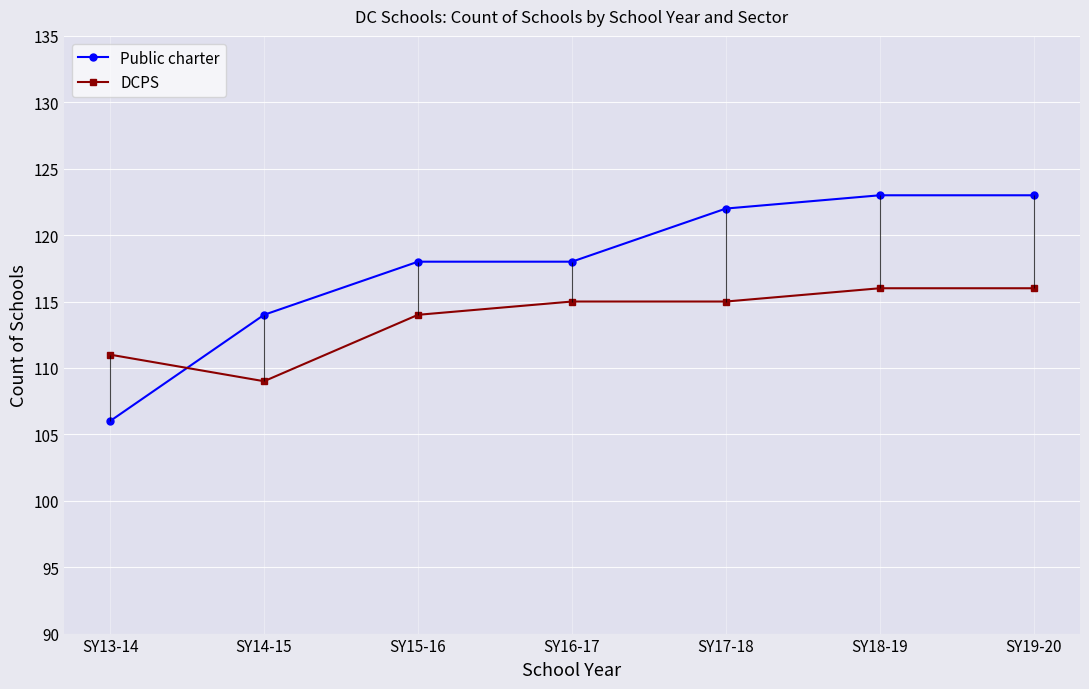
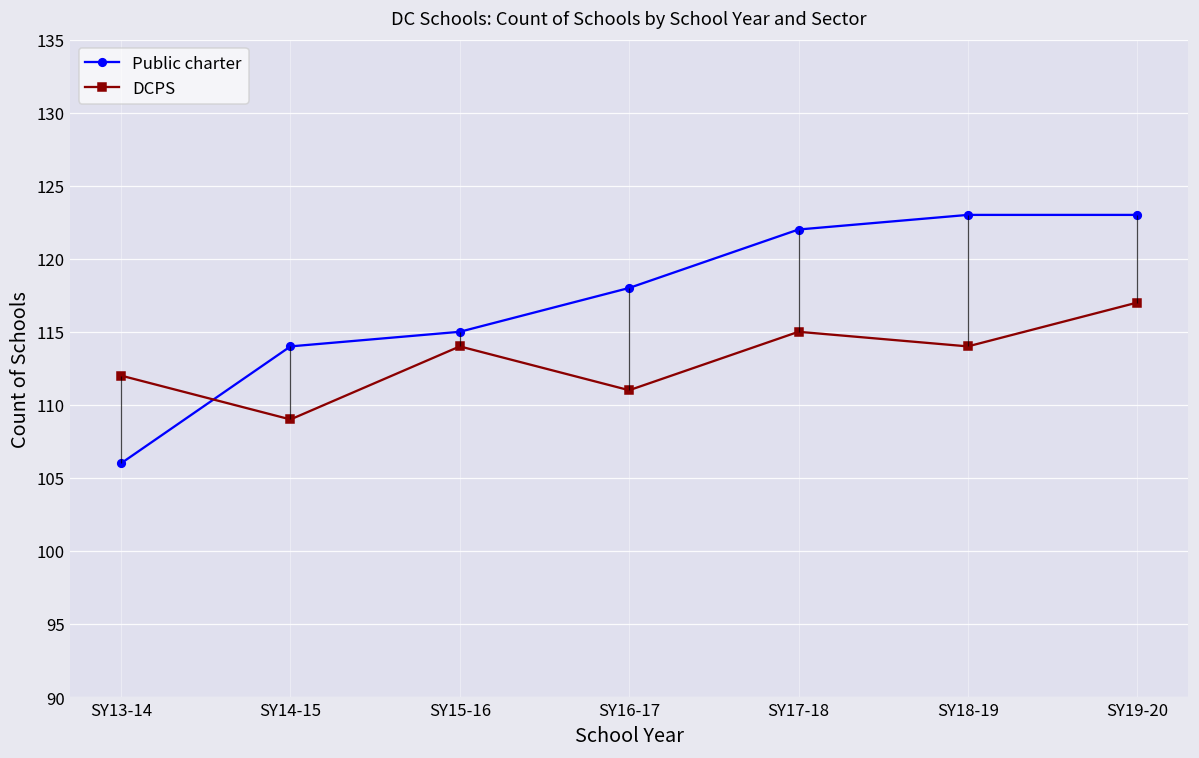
DCPS, SY13-14: 111 -> 112
Public charter, SY15-16: 118 -> 115
DCPS, SY16-17: 115 -> 111
DCPS, SY18-19: 116 -> 114
DCPS, SY19-20: 116 -> 117
